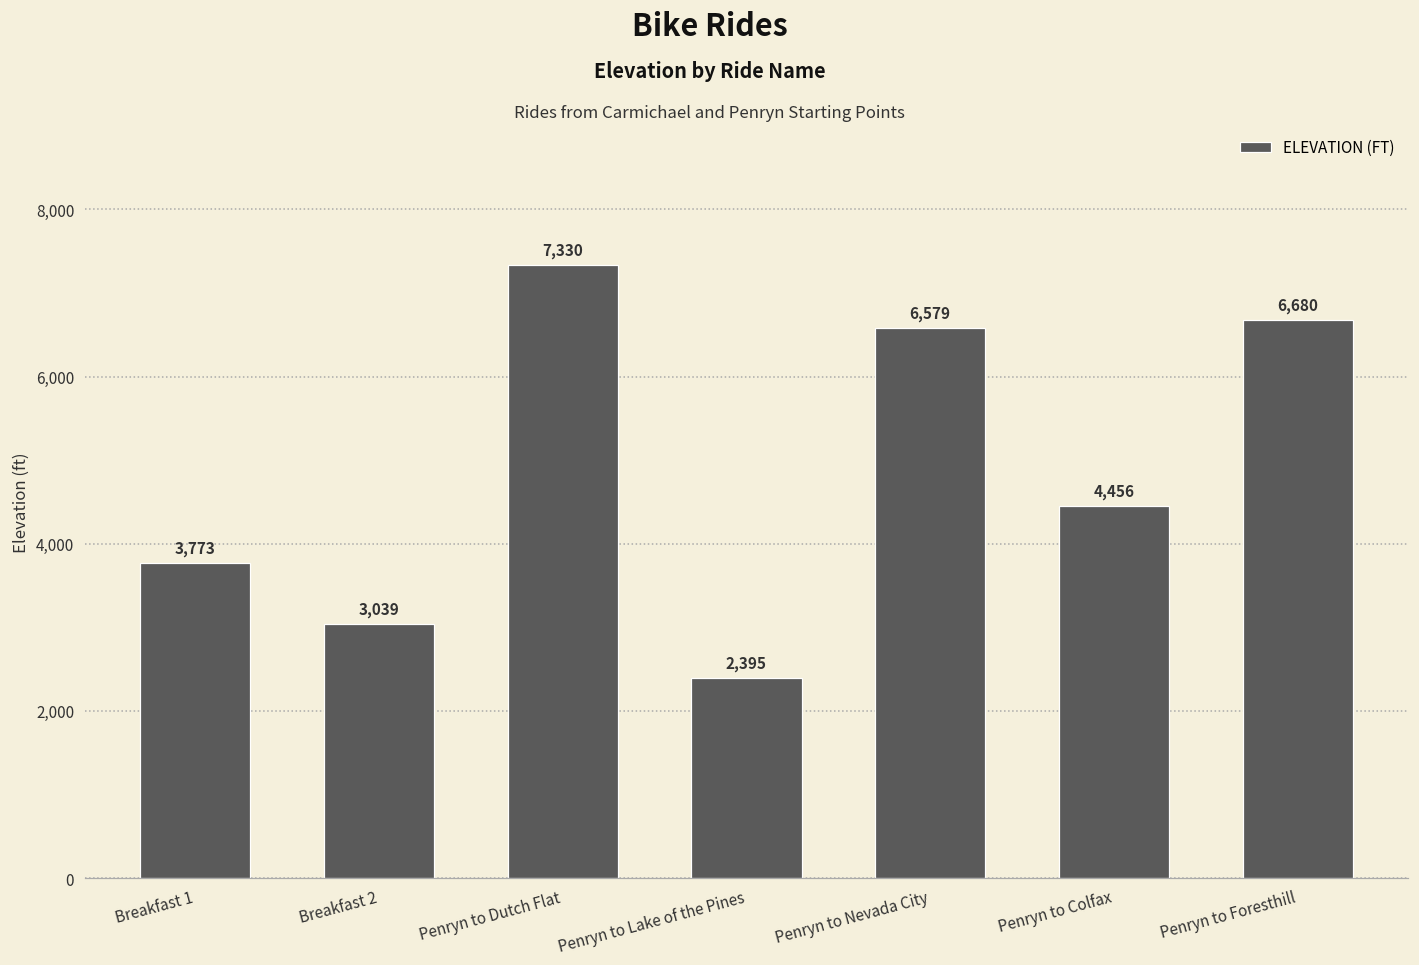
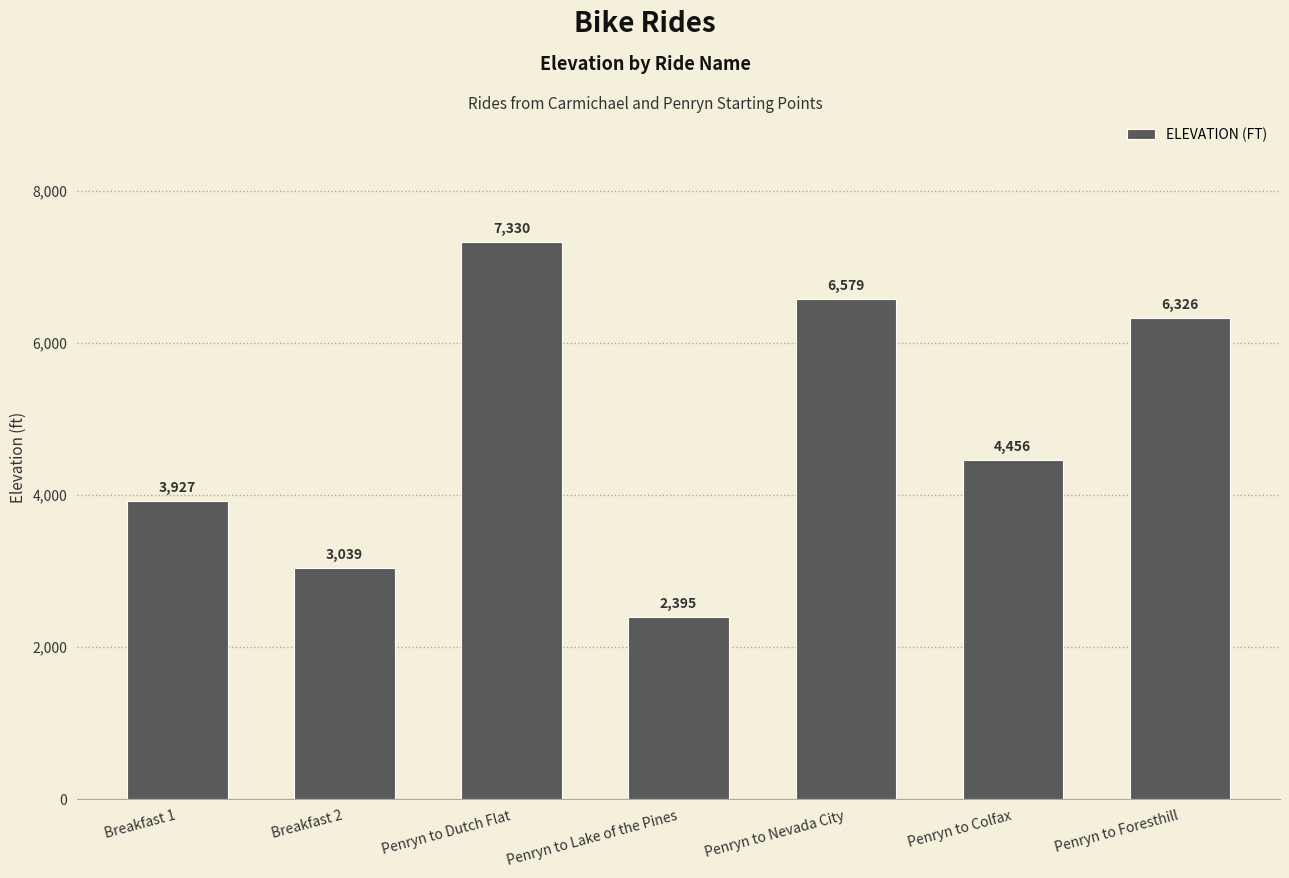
Breakfast 1: 3,773 -> 3,927
Penryn to Foresthill: 6,680 -> 6,326
